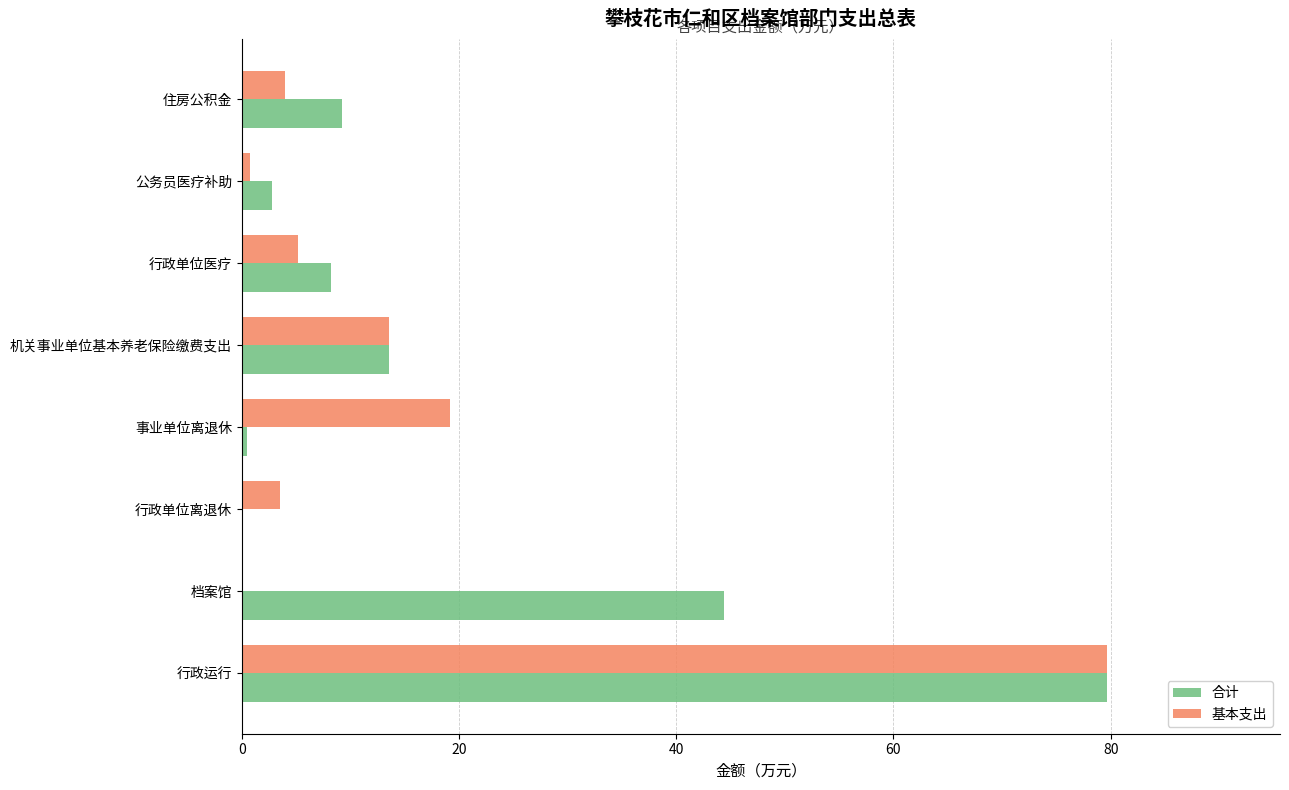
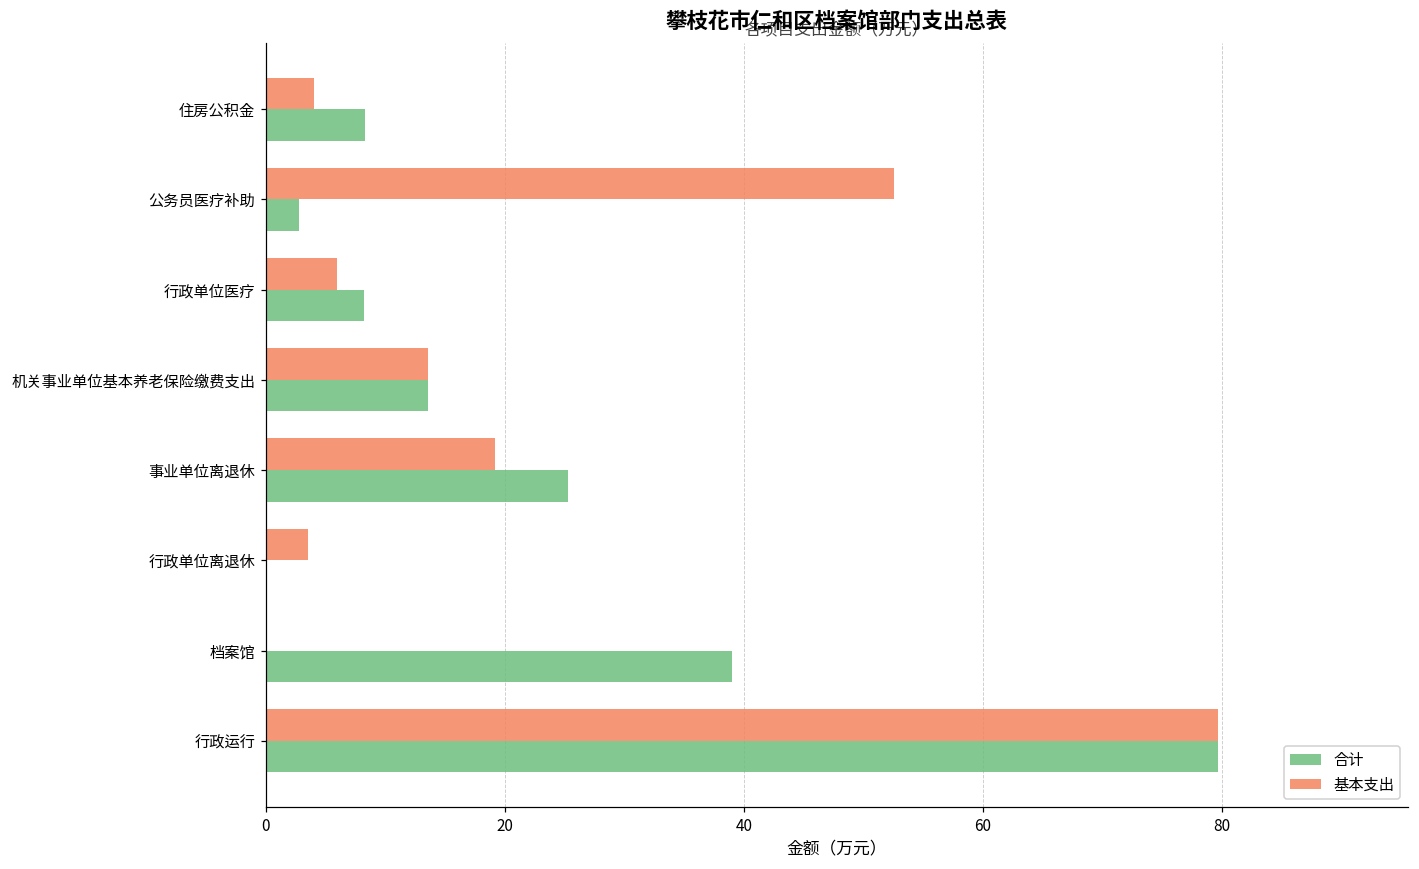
合计, 住房公积金: 9.2 -> 8.3
基本支出, 公务员医疗补助: 0.8 -> 52.6
基本支出, 行政单位医疗: 5.2 -> 6.0
合计, 事业单位离退休: 0.4 -> 25.3
合计, 档案馆: 44.4 -> 39.0
